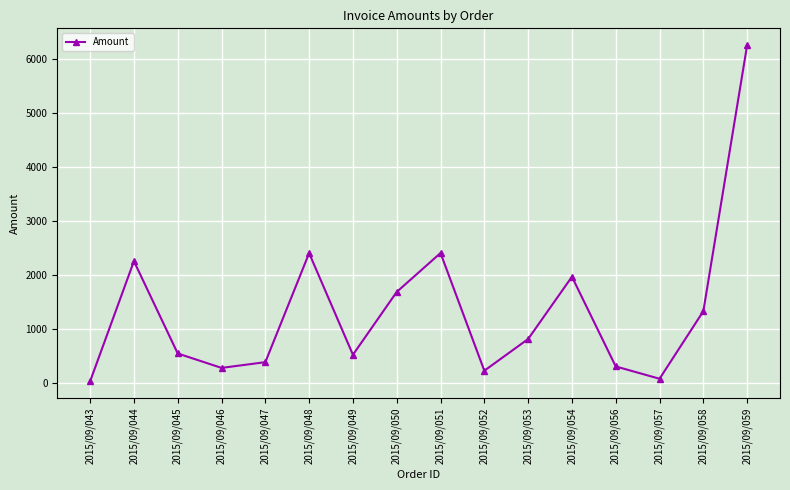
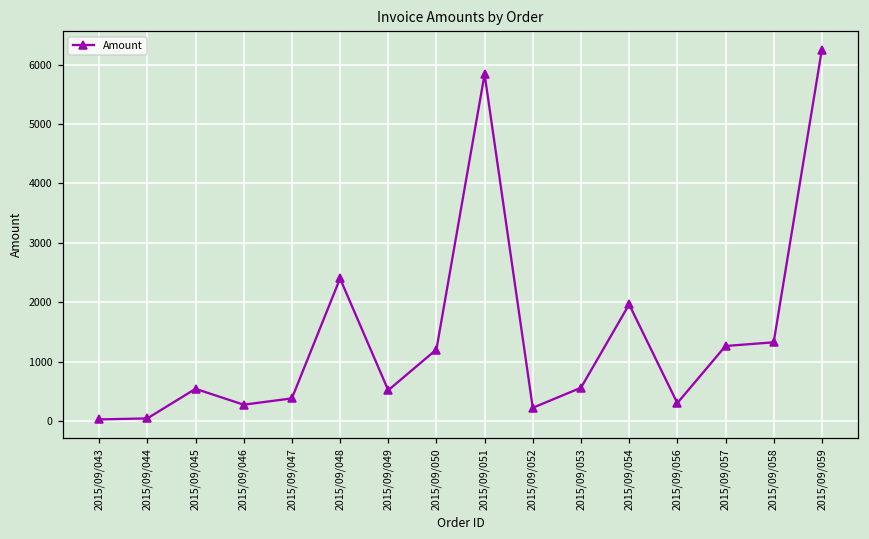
2015/09/044: 2200 -> 0
2015/09/050: 1700 -> 1200
2015/09/051: 2400 -> 5800
2015/09/053: 800 -> 600
2015/09/057: 100 -> 1300
